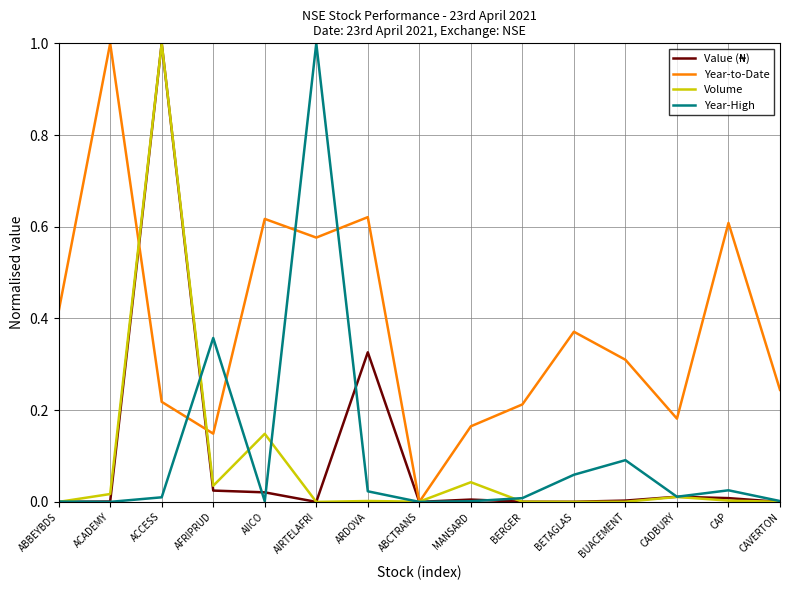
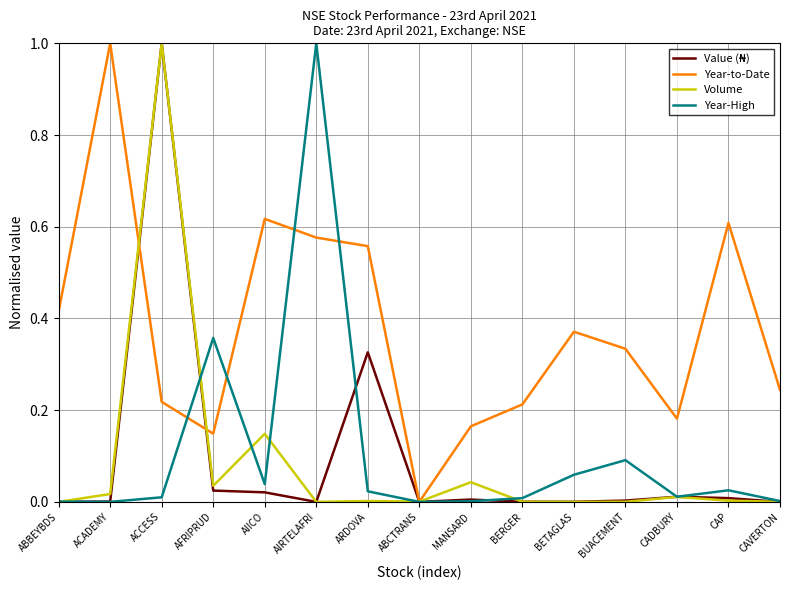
Year-High, AIICO: 0.00 -> 0.04
Year-to-Date, ARDOVA: 0.62 -> 0.56
Year-to-Date, BUACEMENT: 0.31 -> 0.33
